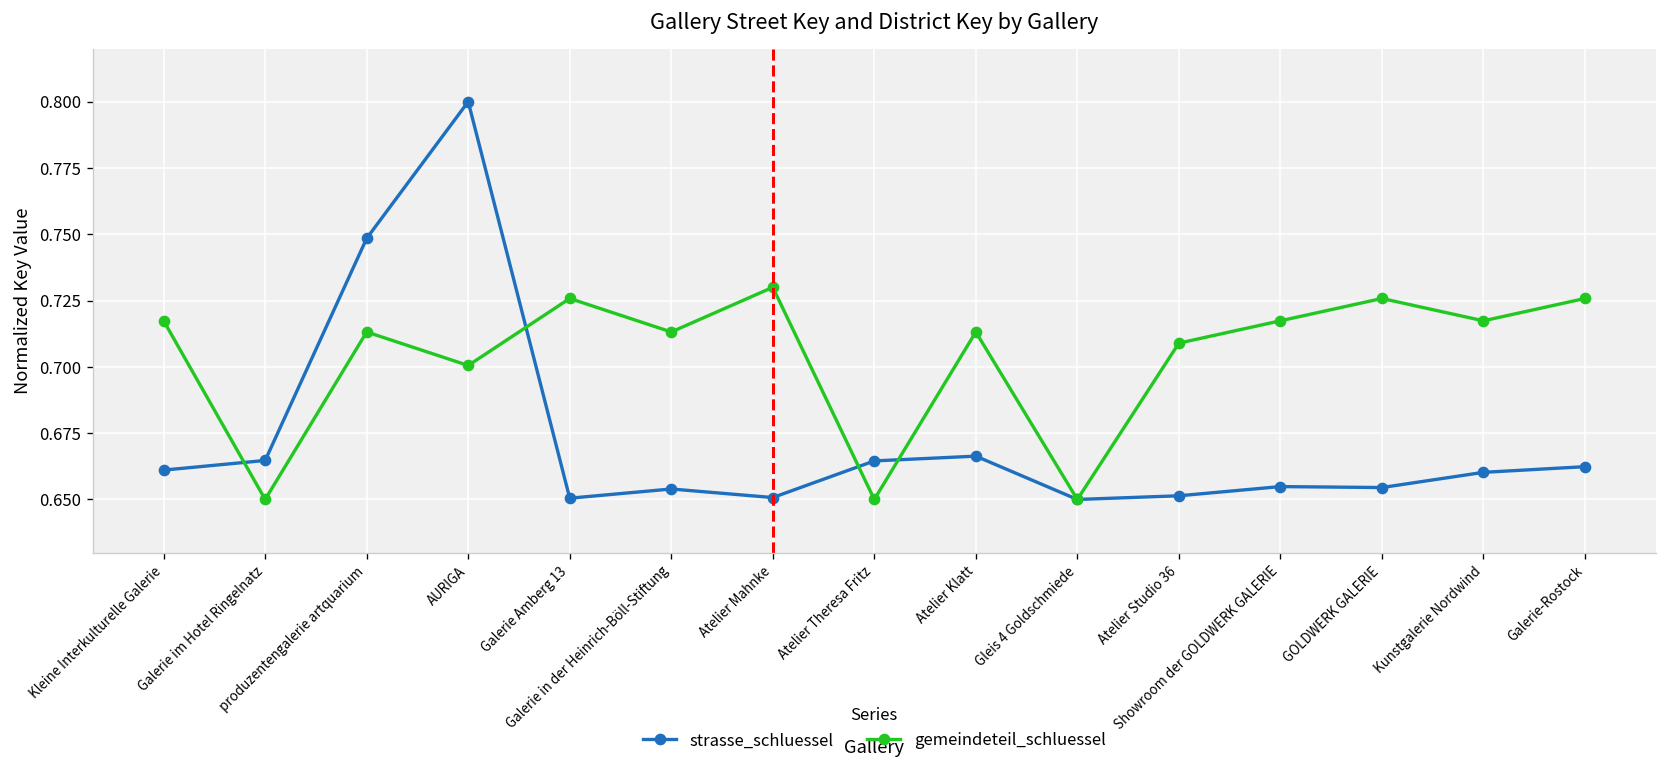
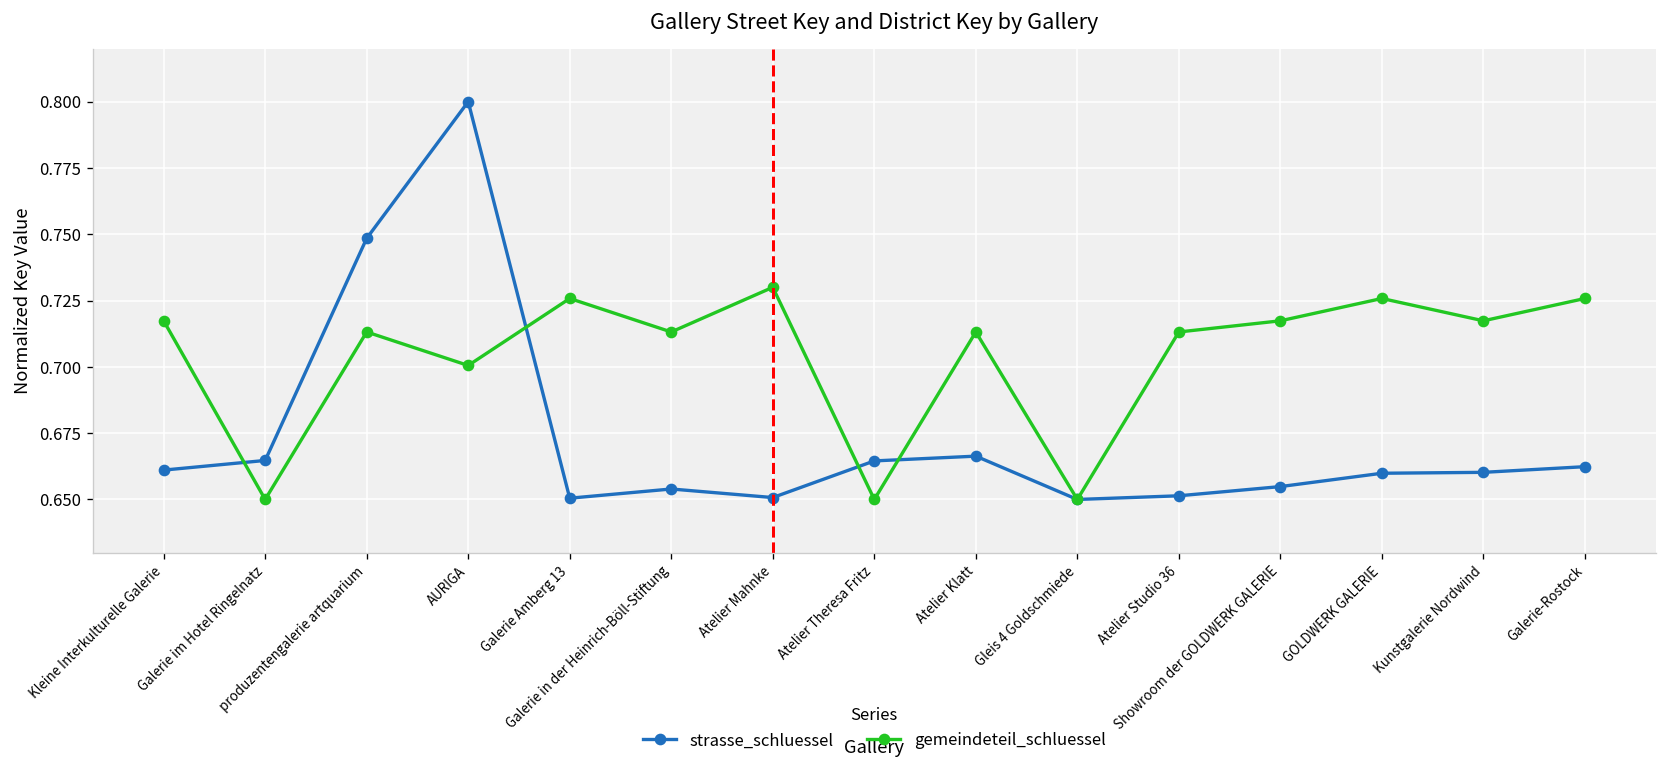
gemeindeteil_schluessel, Atelier Studio 36: 0.709 -> 0.713
strasse_schluessel, GOLDWERK GALERIE: 0.654 -> 0.660
